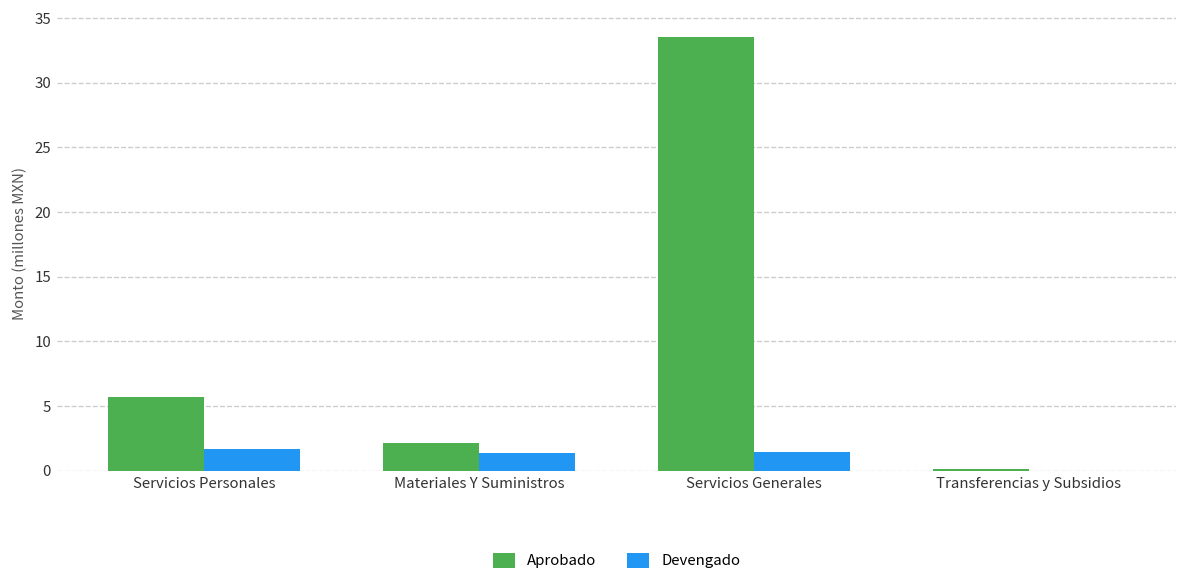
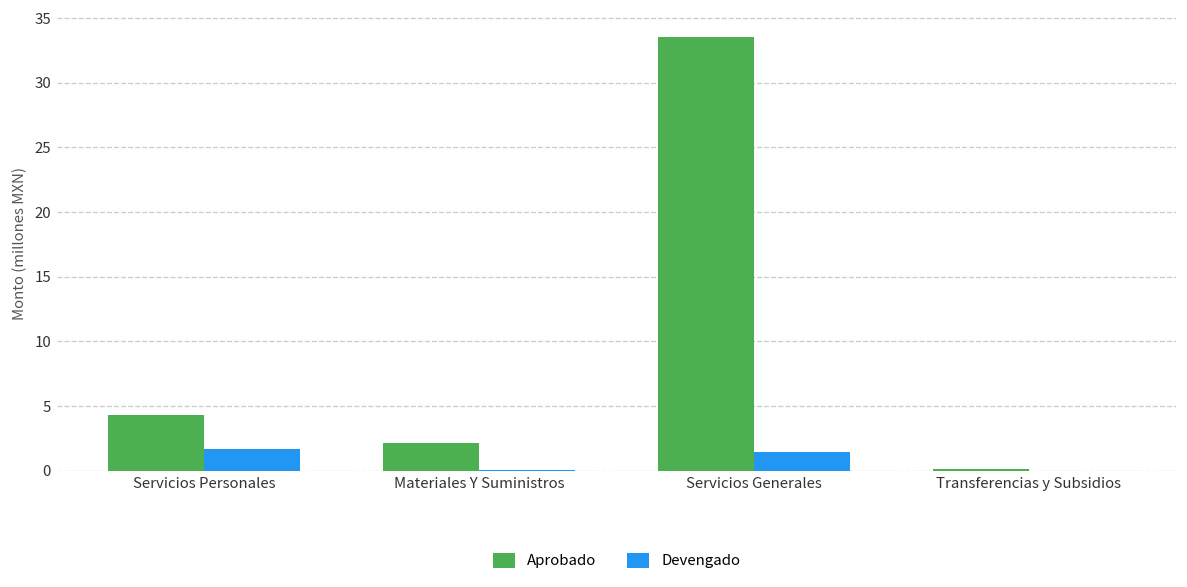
Aprobado, Servicios Personales: 5.7 -> 4.3
Devengado, Materiales Y Suministros: 1.4 -> 0.1
